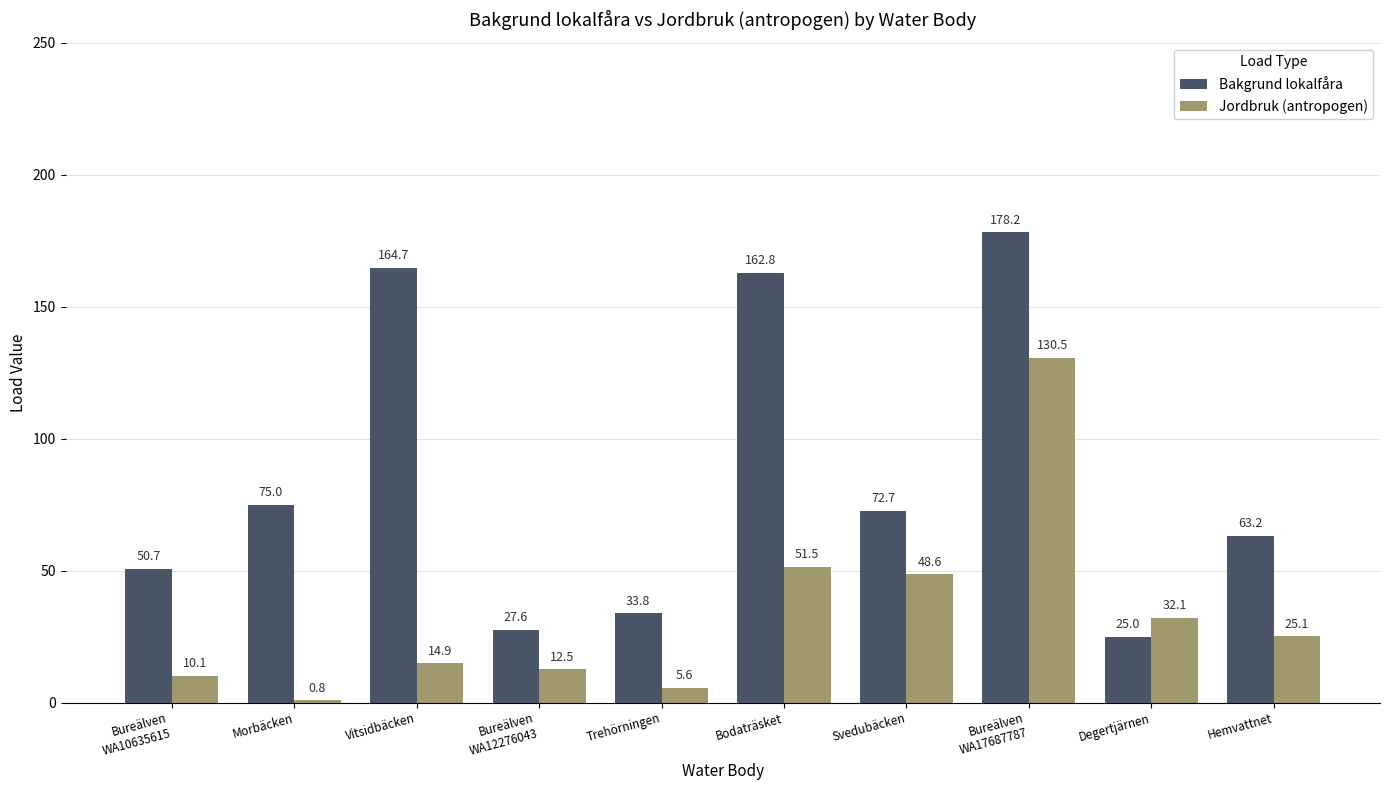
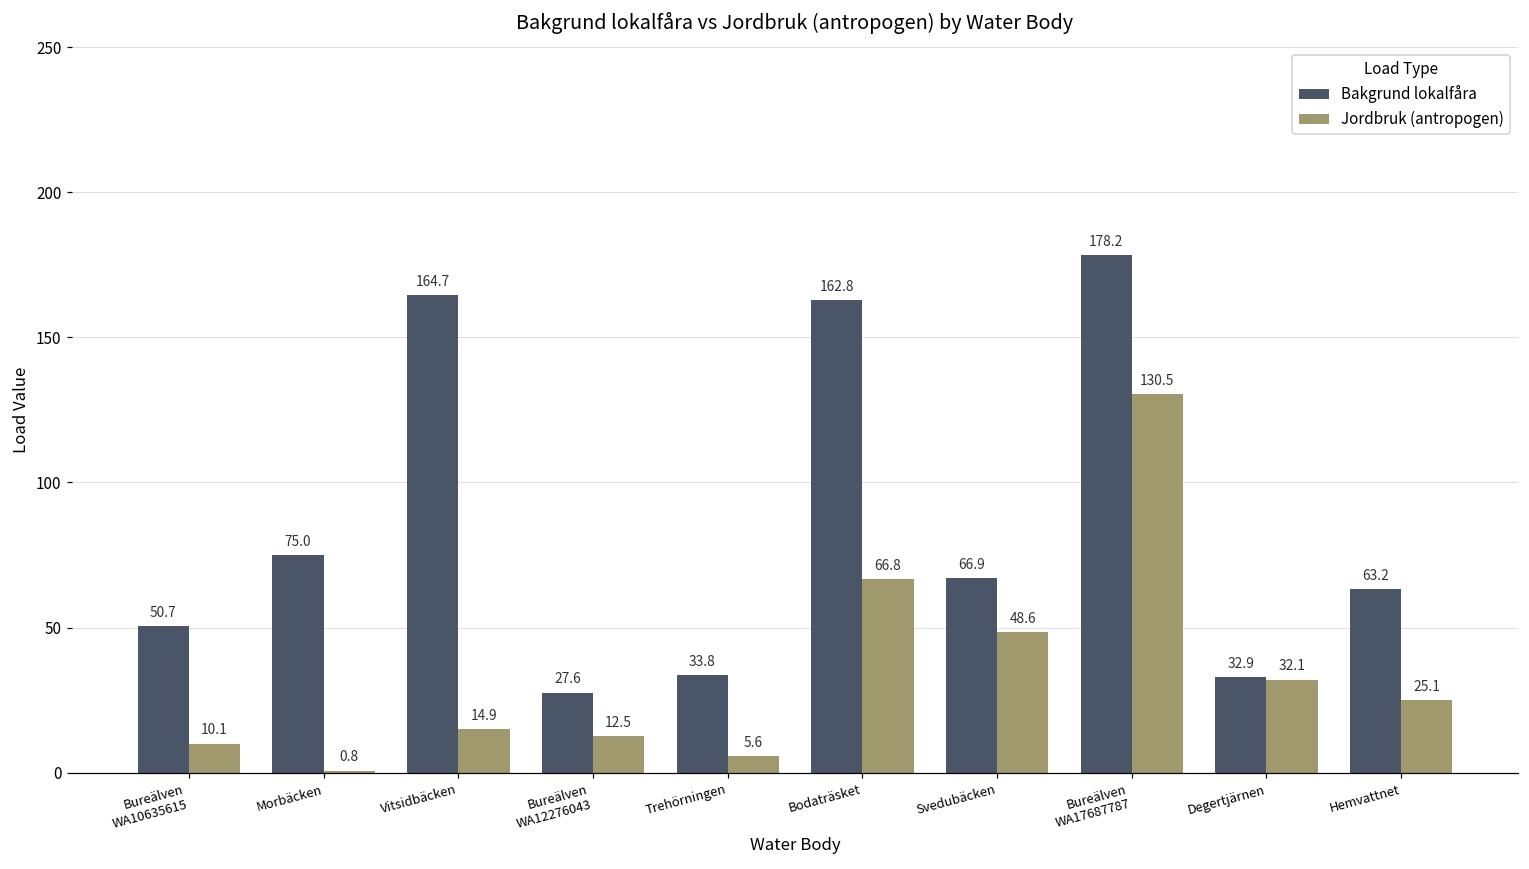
Jordbruk (antropogen), Bodaträsket: 51.5 -> 66.8
Bakgrund lokalfåra, Svedubäcken: 72.7 -> 66.9
Bakgrund lokalfåra, Degertjärnen: 25.0 -> 32.9
